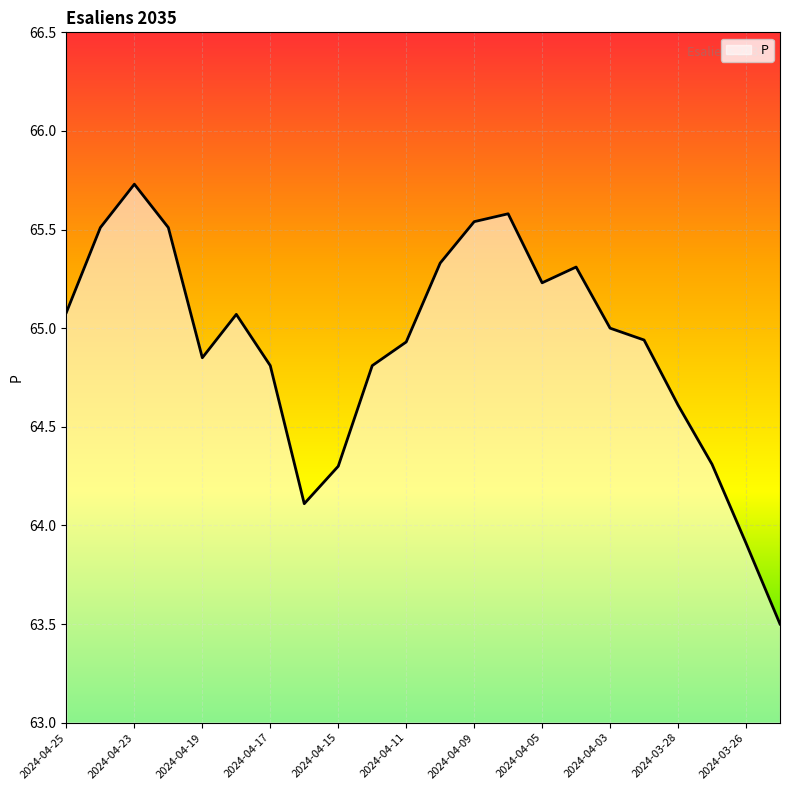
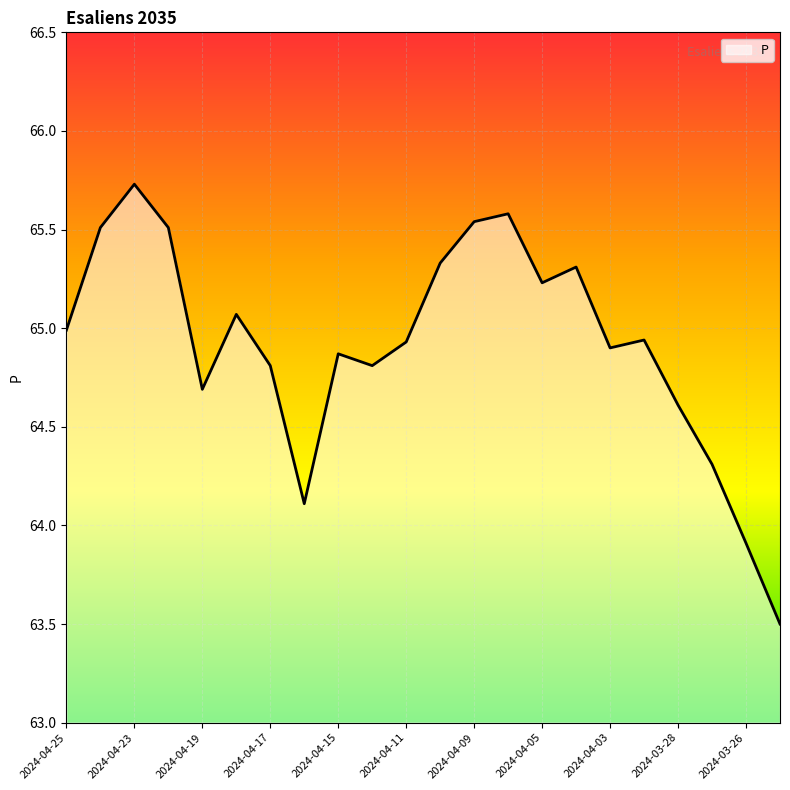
2024-04-25: 65.08 -> 64.99
2024-04-19: 64.85 -> 64.69
2024-04-15: 64.30 -> 64.87
2024-04-03: 65.0 -> 64.9
